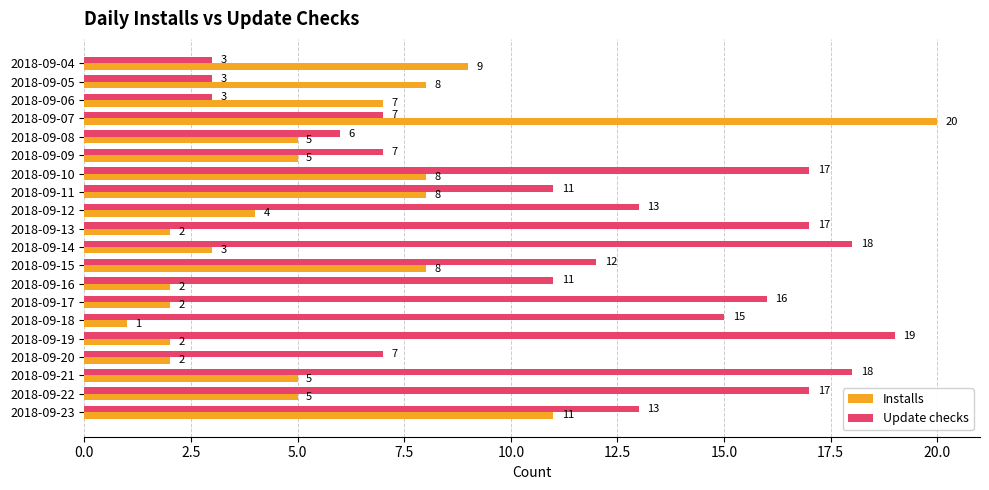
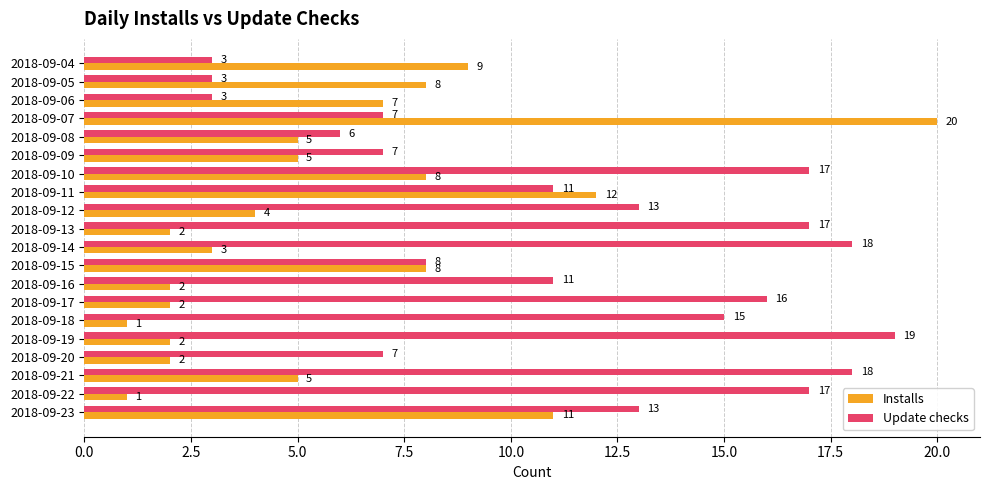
Installs, 2018-09-11: 8 -> 12
Update checks, 2018-09-15: 12 -> 8
Installs, 2018-09-22: 5 -> 1
